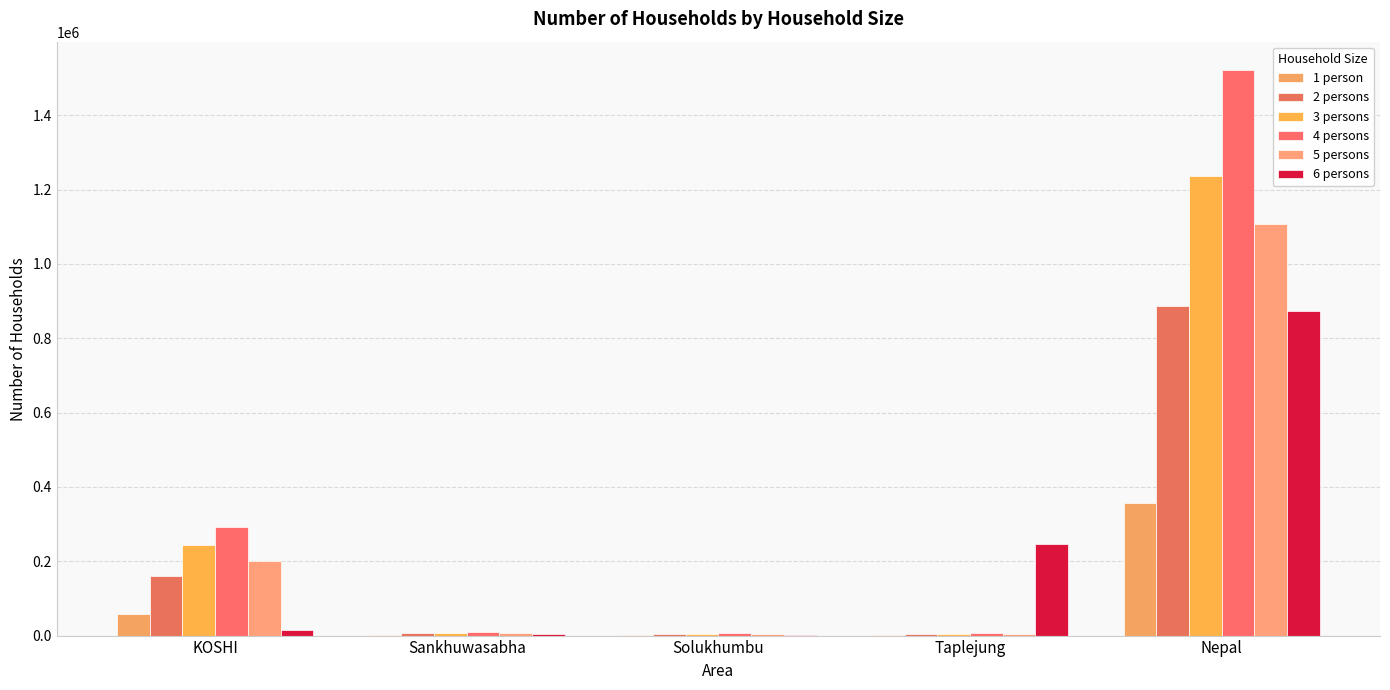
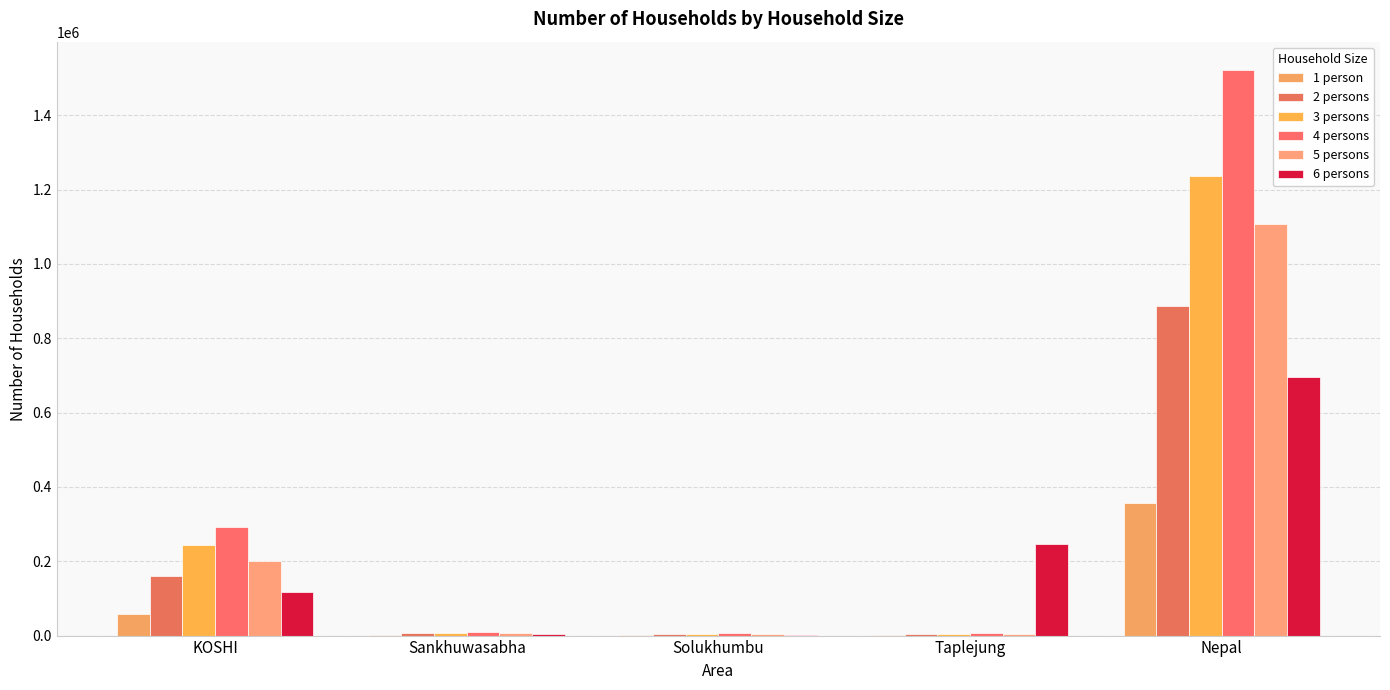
6 persons, KOSHI: 20000 -> 120000
6 persons, Nepal: 870000 -> 700000
